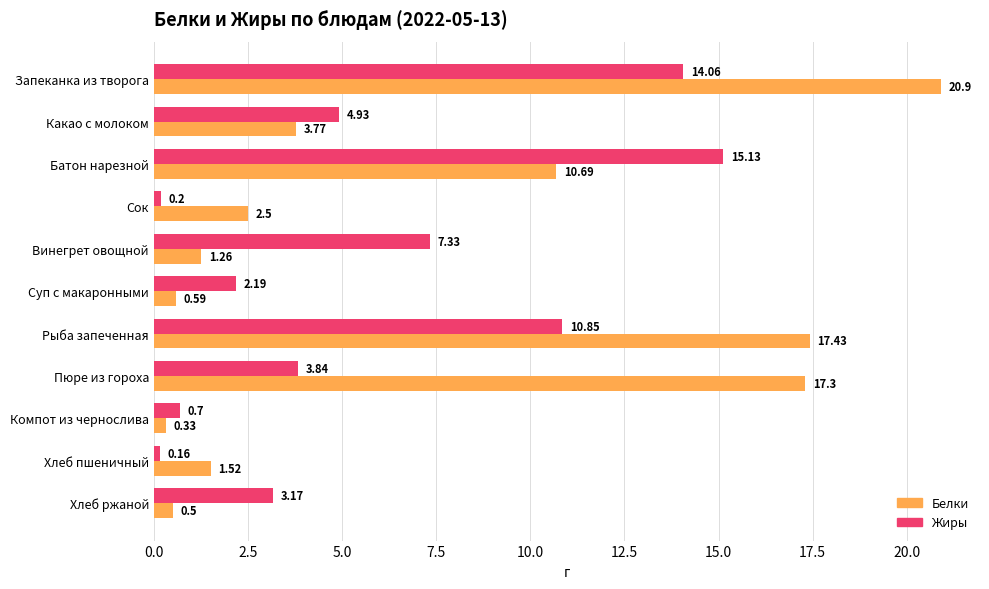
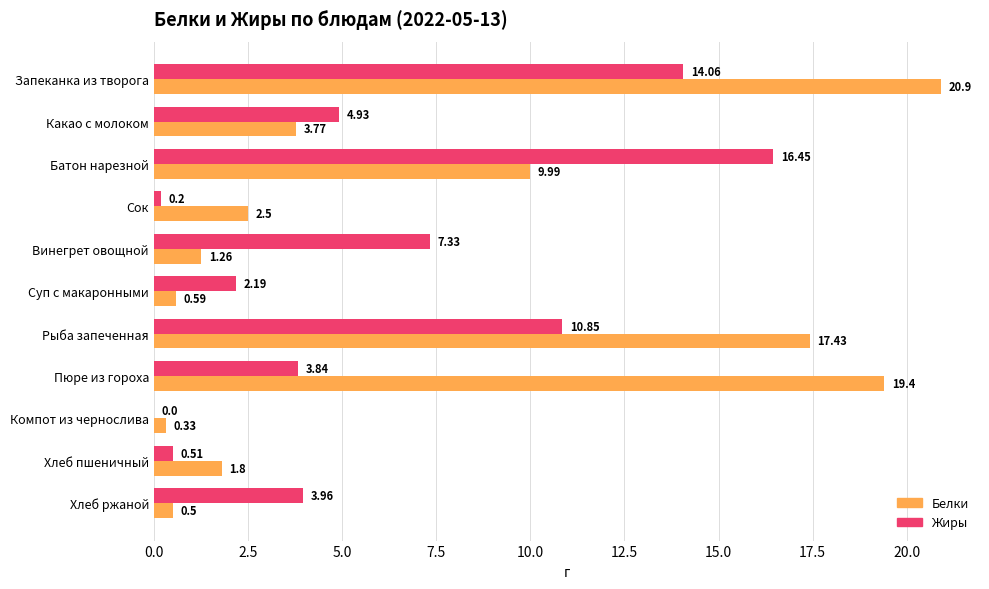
Жиры, Батон нарезной: 15.13 -> 16.45
Белки, Батон нарезной: 10.69 -> 9.99
Белки, Пюре из гороха: 17.3 -> 19.4
Жиры, Компот из чернослива: 0.7 -> 0.0
Жиры, Хлеб пшеничный: 0.16 -> 0.51
Белки, Хлеб пшеничный: 1.52 -> 1.8
Жиры, Хлеб ржаной: 3.17 -> 3.96
